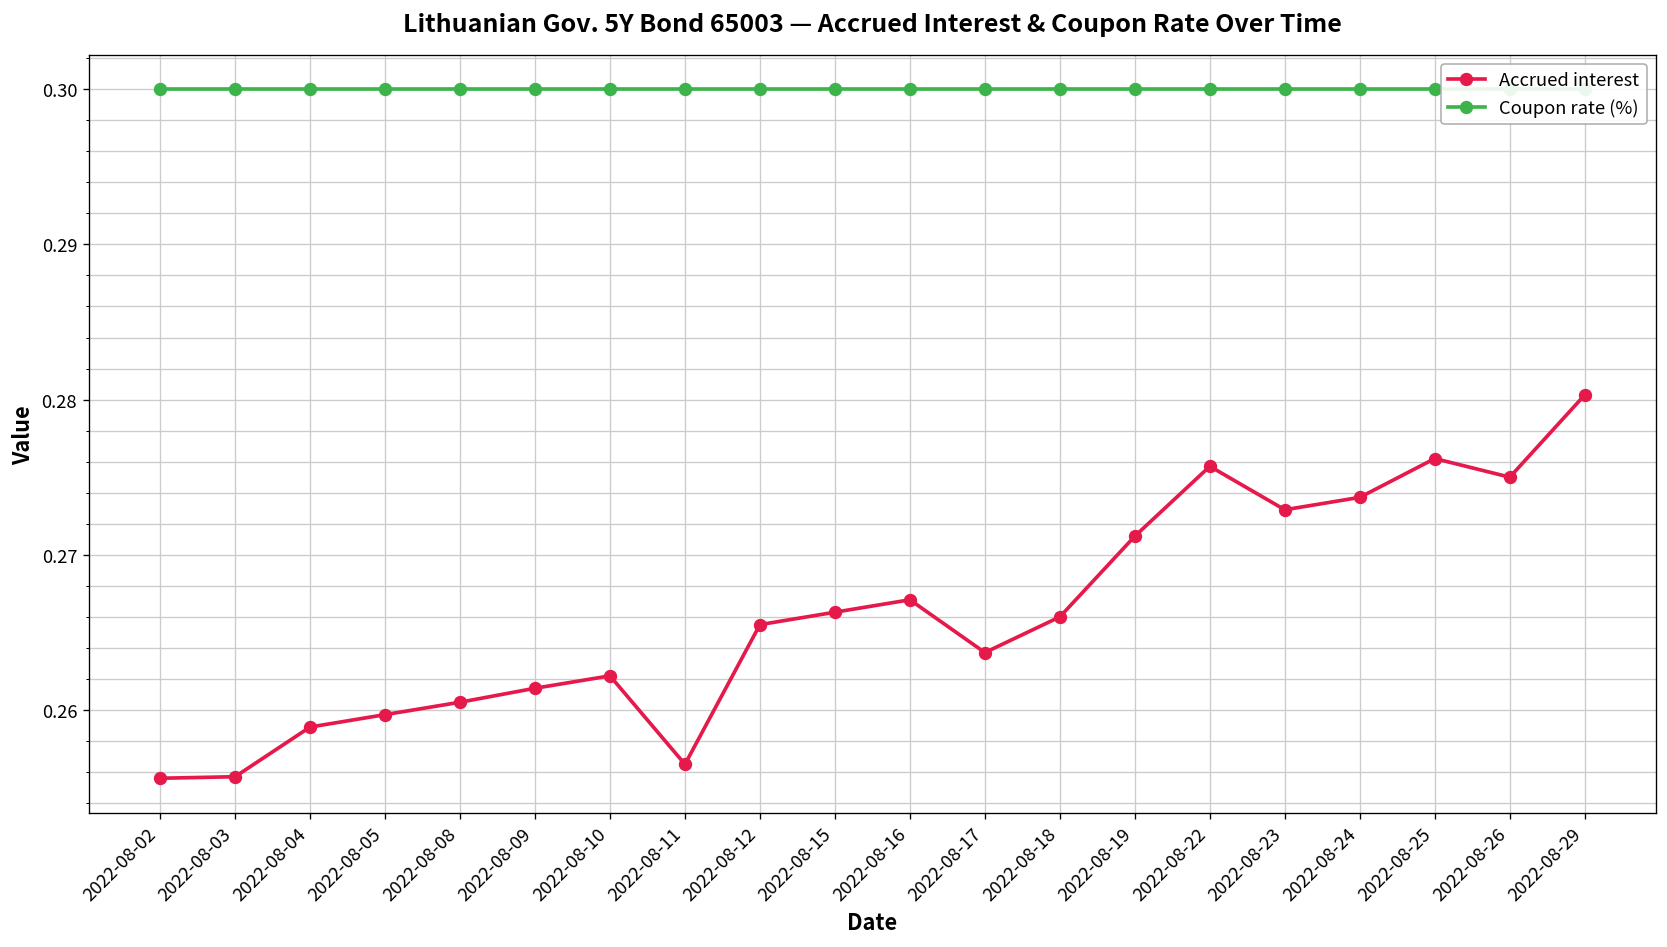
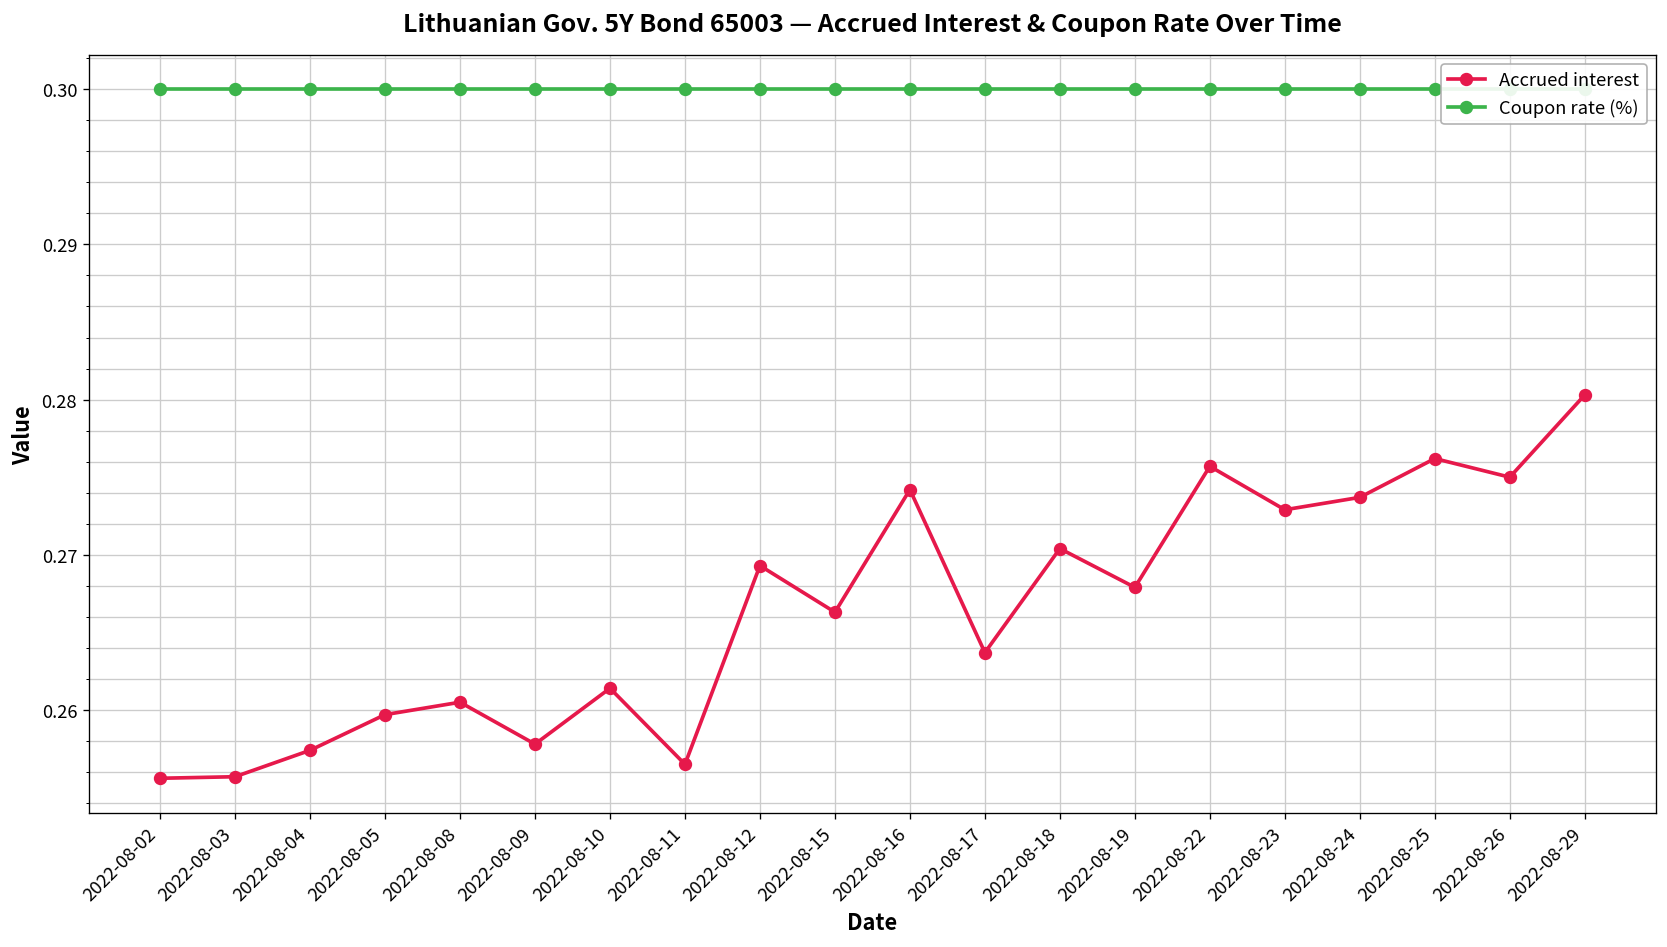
Accrued interest, 2022-08-04: 0.2589 -> 0.2574
Accrued interest, 2022-08-09: 0.2614 -> 0.2578
Accrued interest, 2022-08-10: 0.2622 -> 0.2614
Accrued interest, 2022-08-12: 0.2655 -> 0.2693
Accrued interest, 2022-08-16: 0.2671 -> 0.2742
Accrued interest, 2022-08-18: 0.2660 -> 0.2704
Accrued interest, 2022-08-19: 0.2712 -> 0.2679
